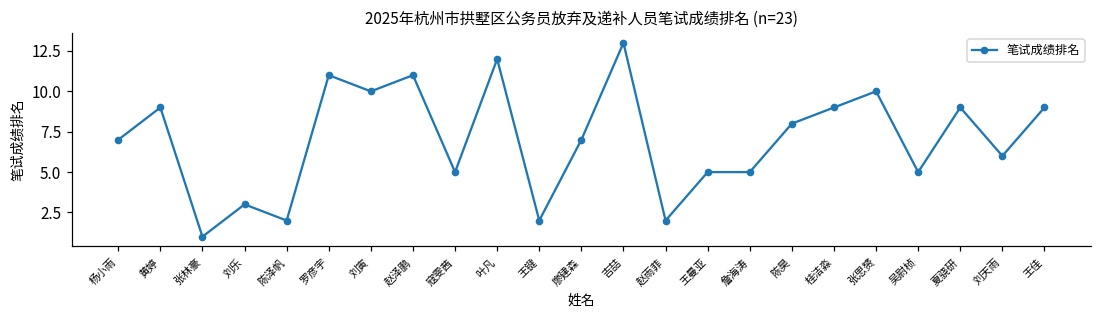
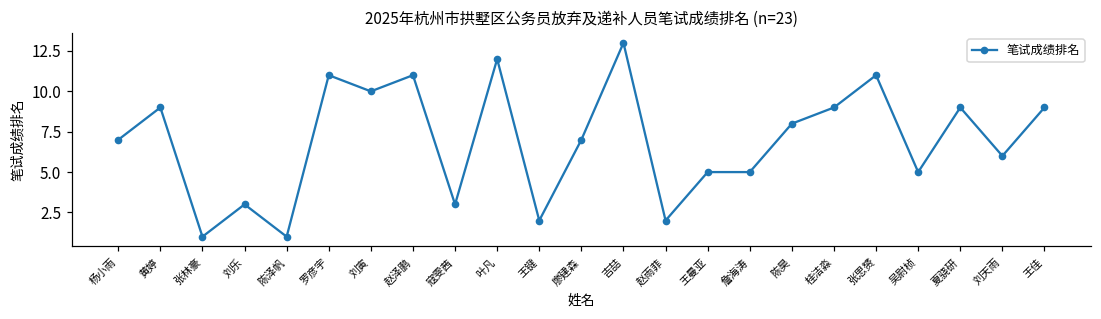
陈泽帆: 2 -> 1
寇雯茜: 5 -> 3
张思赟: 10 -> 11
